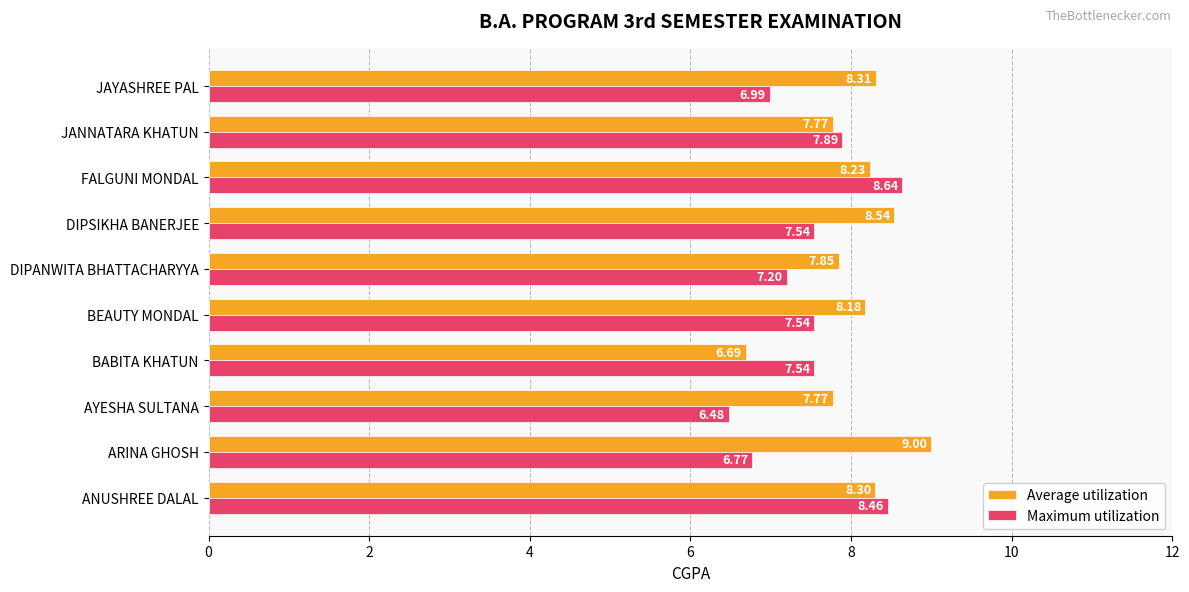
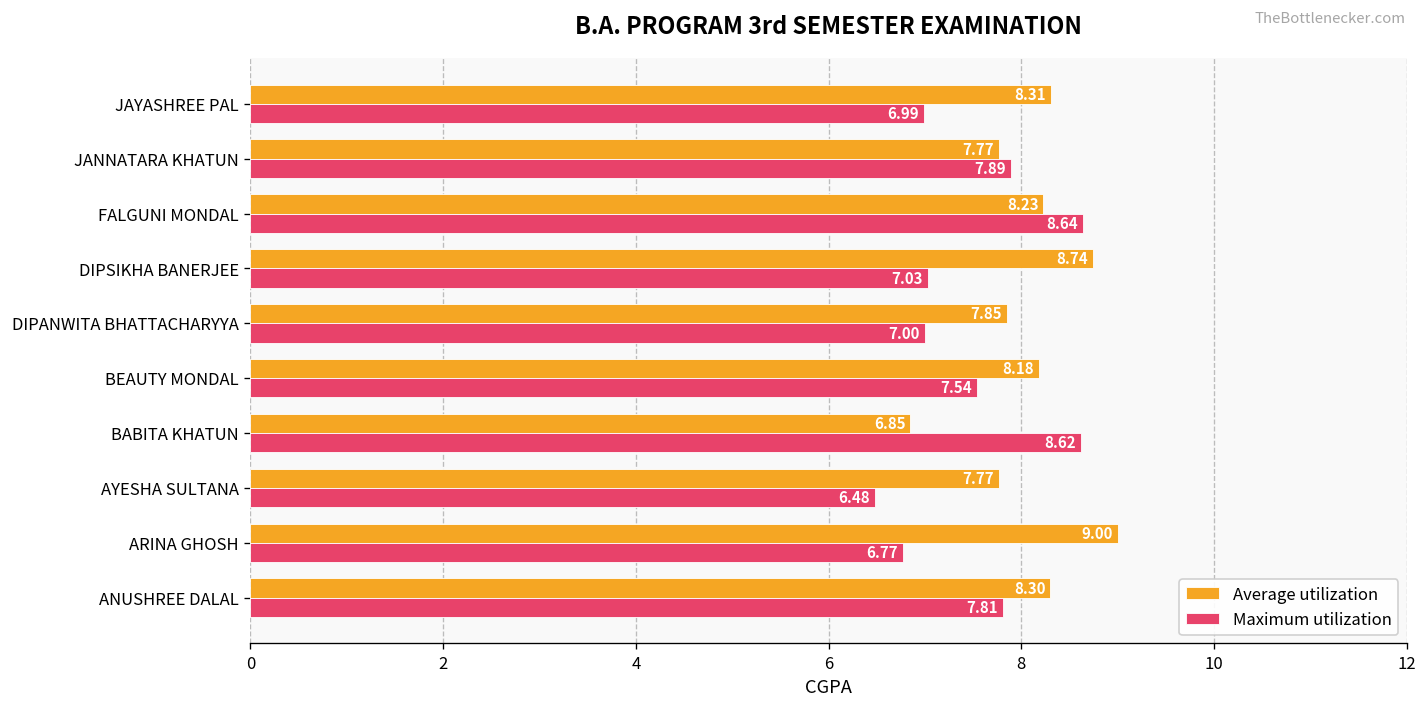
Average utilization, DIPSIKHA BANERJEE: 8.54 -> 8.74
Maximum utilization, DIPSIKHA BANERJEE: 7.54 -> 7.03
Maximum utilization, DIPANWITA BHATTACHARYYA: 7.20 -> 7.00
Average utilization, BABITA KHATUN: 6.69 -> 6.85
Maximum utilization, BABITA KHATUN: 7.54 -> 8.62
Maximum utilization, ANUSHREE DALAL: 8.46 -> 7.81
